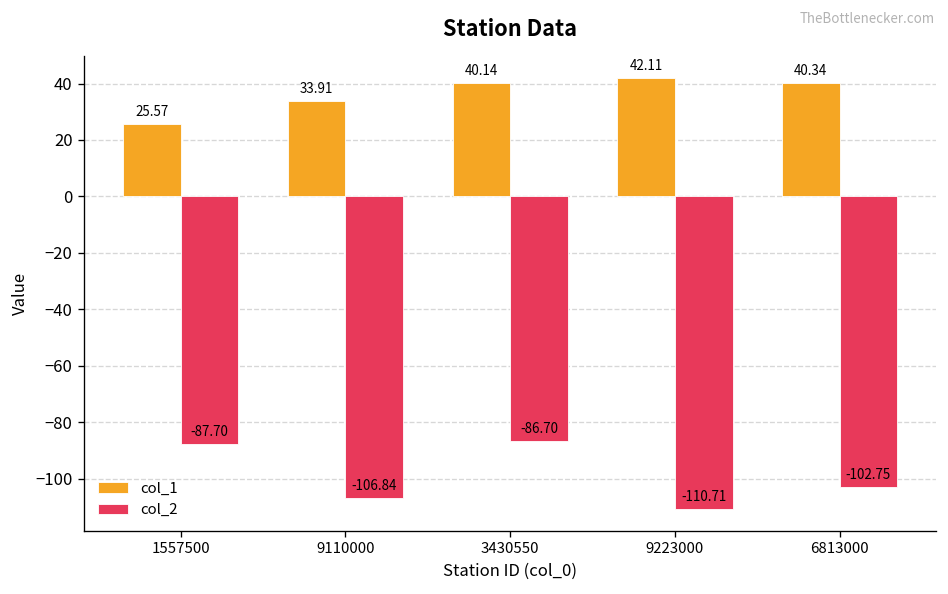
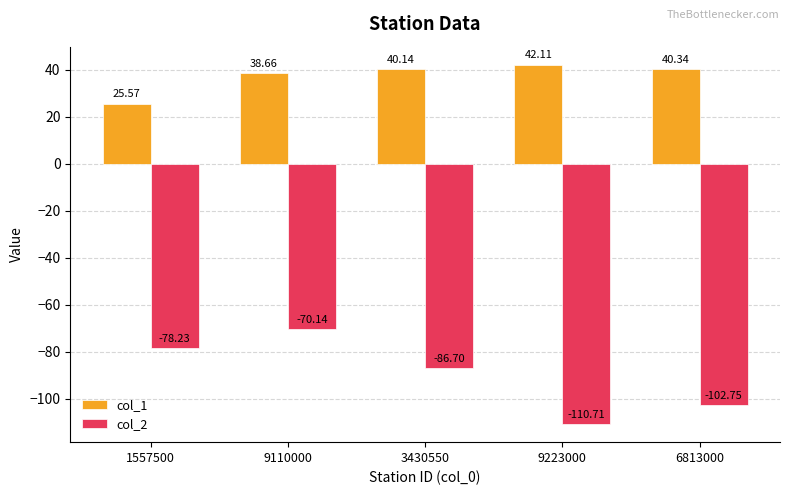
col_2, 1557500: -87.70 -> -78.23
col_1, 9110000: 33.91 -> 38.66
col_2, 9110000: -106.84 -> -70.14
